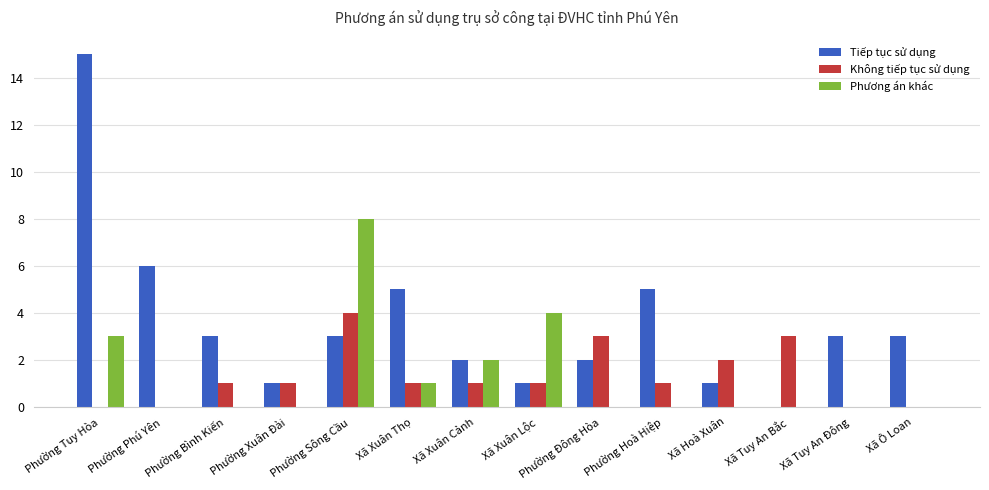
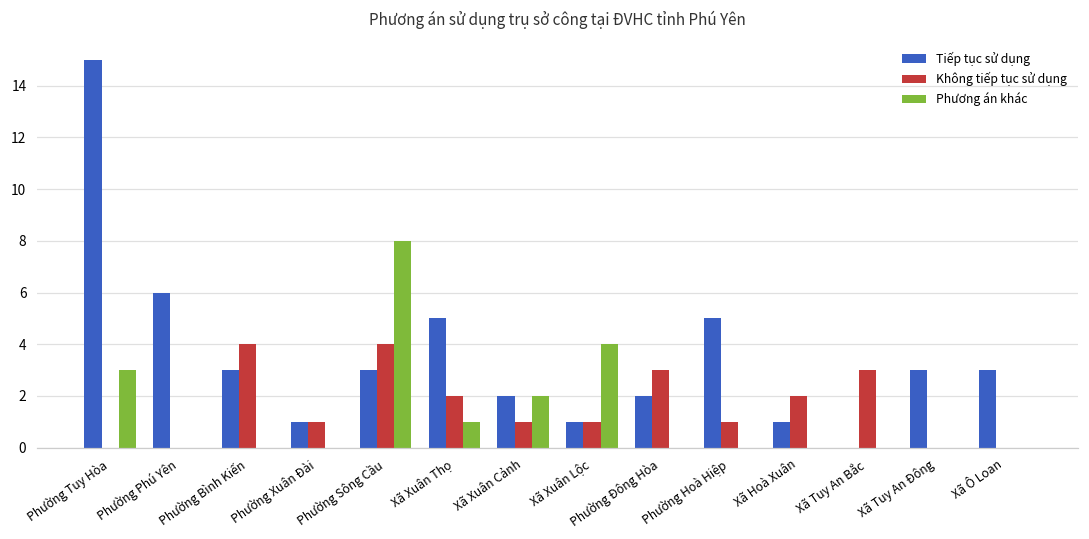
Không tiếp tục sử dụng, Phường Bình Kiến: 1 -> 4
Không tiếp tục sử dụng, Xã Xuân Thọ: 1 -> 2
